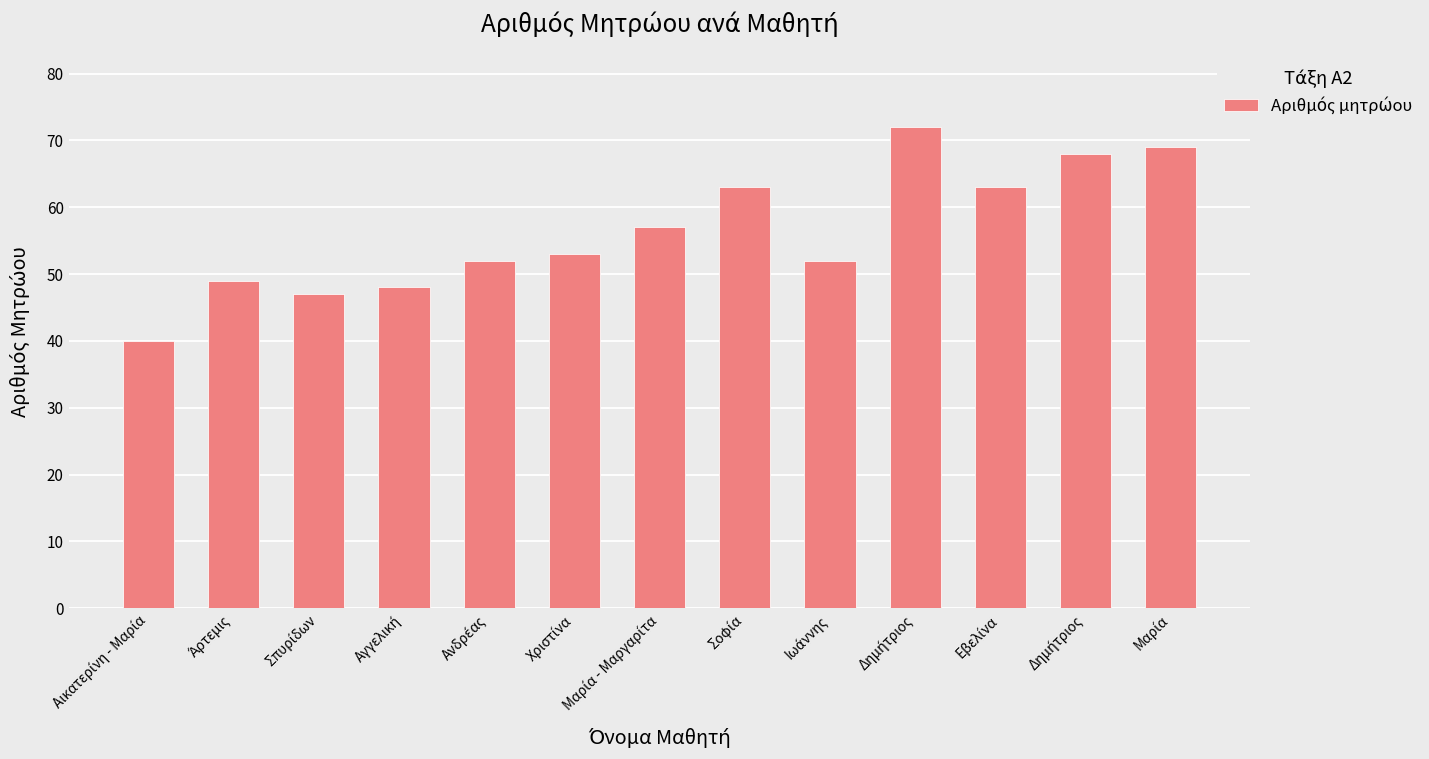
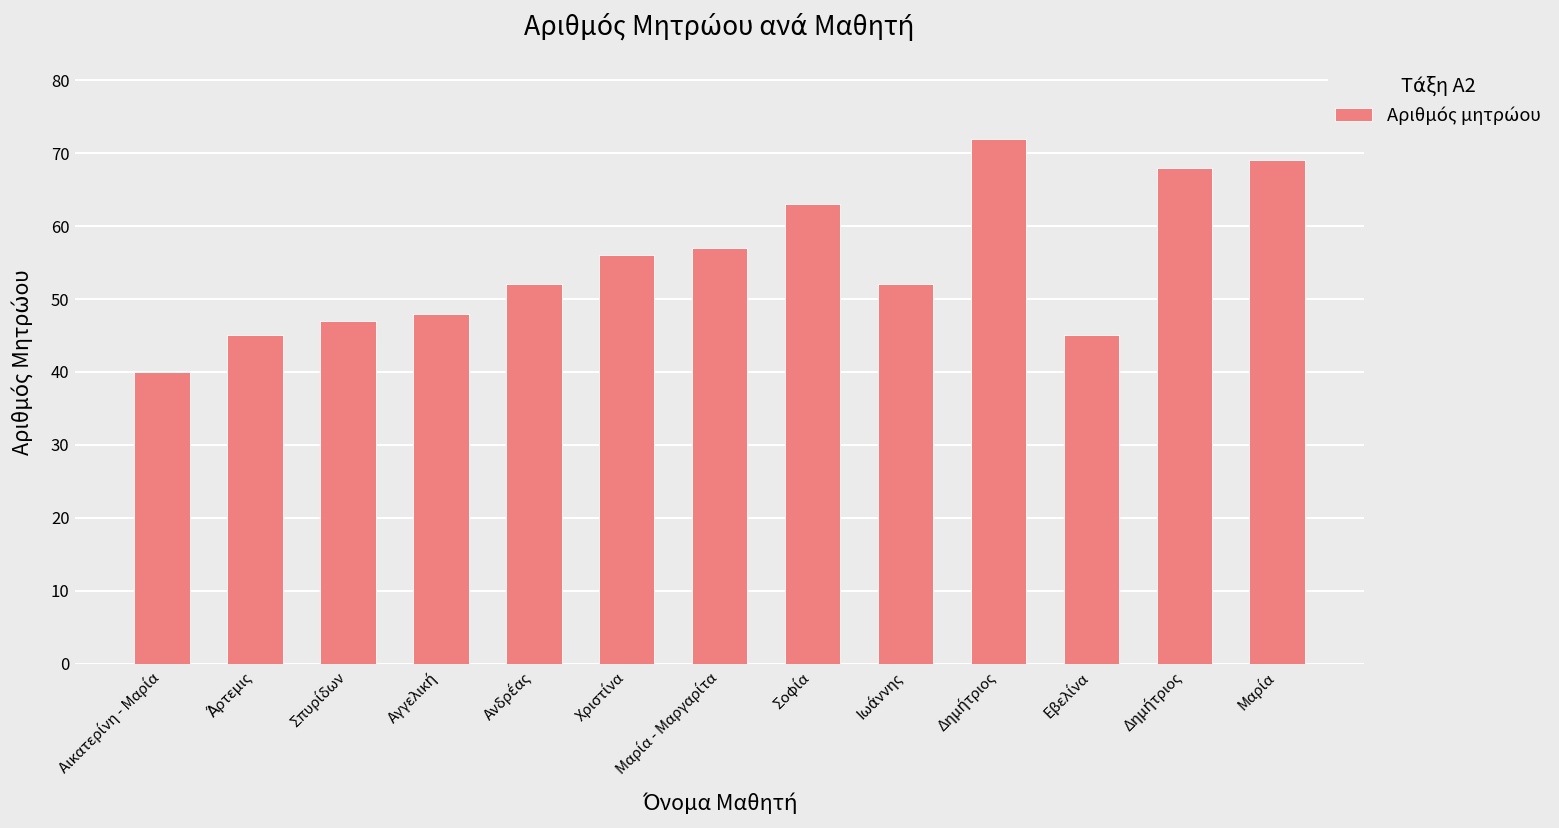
Άρτεμις: 49 -> 45
Χριστίνα: 53 -> 56
Εβελίνα: 63 -> 45
